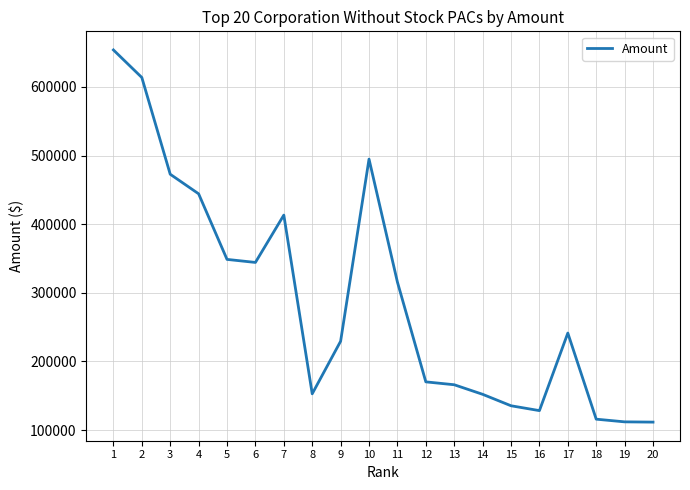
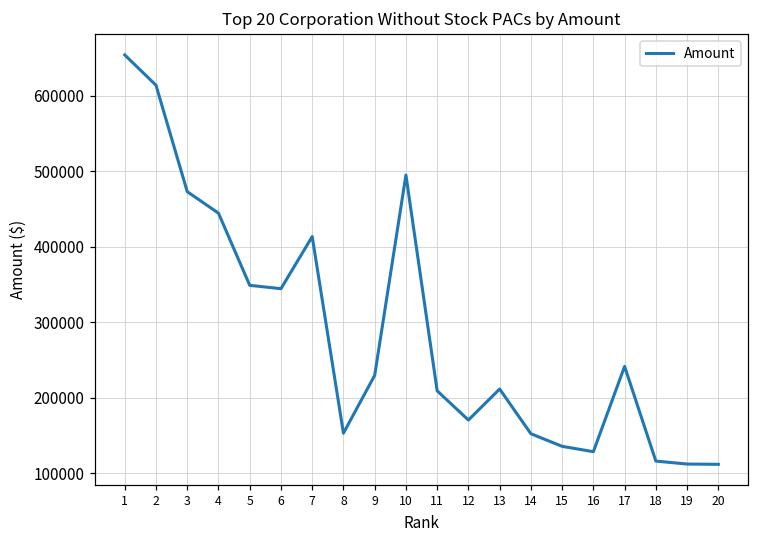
11: 320000 -> 210000
13: 170000 -> 210000
